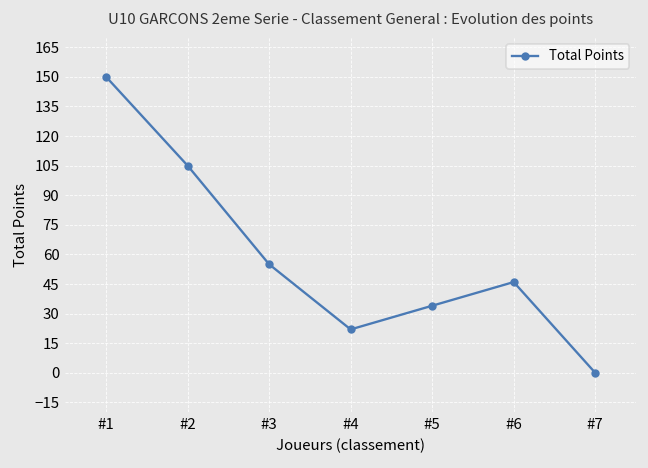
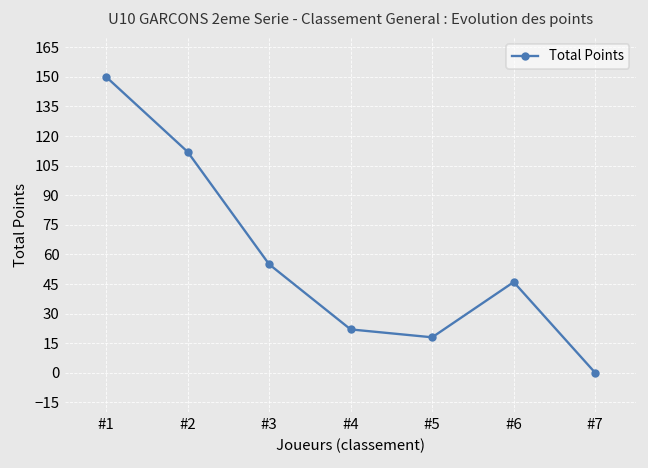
#2: 105 -> 112
#5: 34 -> 18
